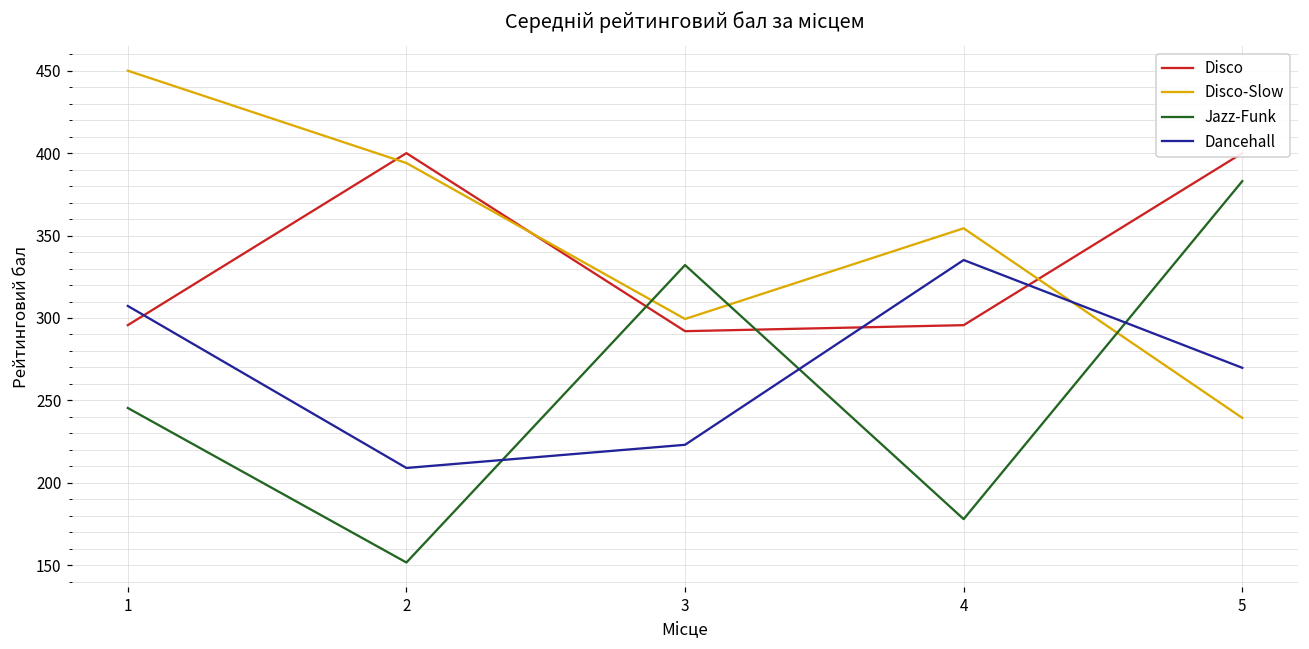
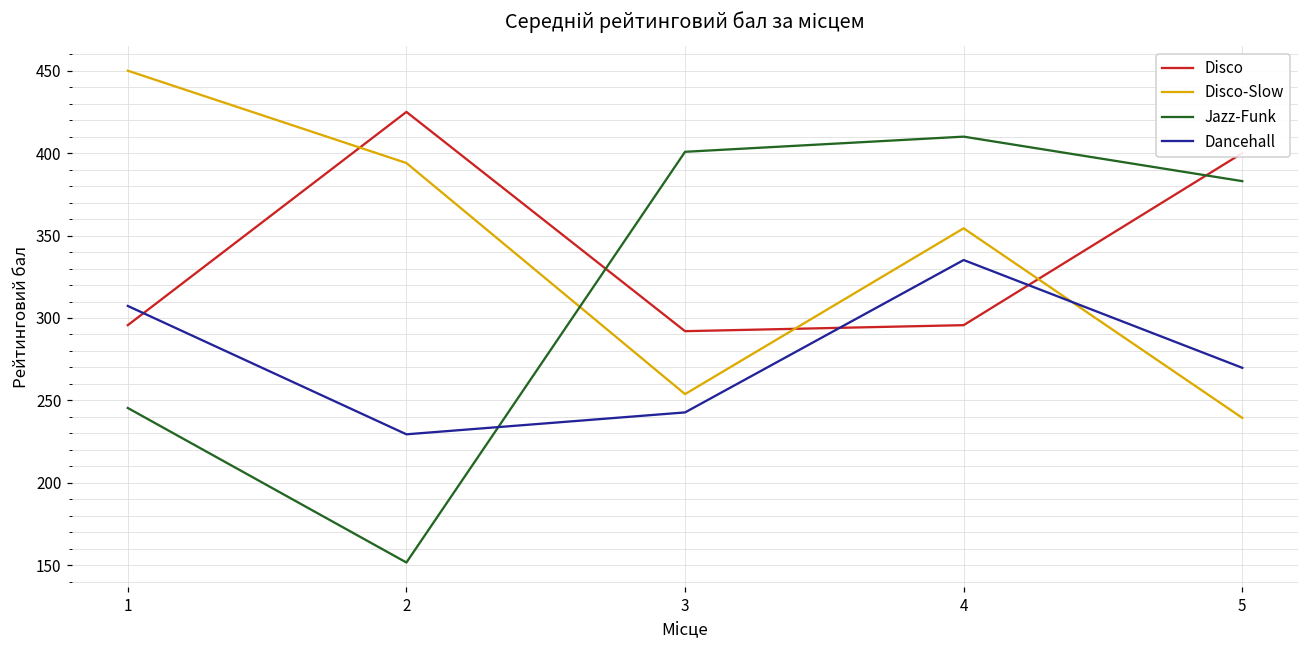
Disco, 2: 400 -> 425
Dancehall, 2: 209 -> 229
Disco-Slow, 3: 299 -> 254
Jazz-Funk, 3: 332 -> 401
Dancehall, 3: 223 -> 243
Jazz-Funk, 4: 178 -> 410
